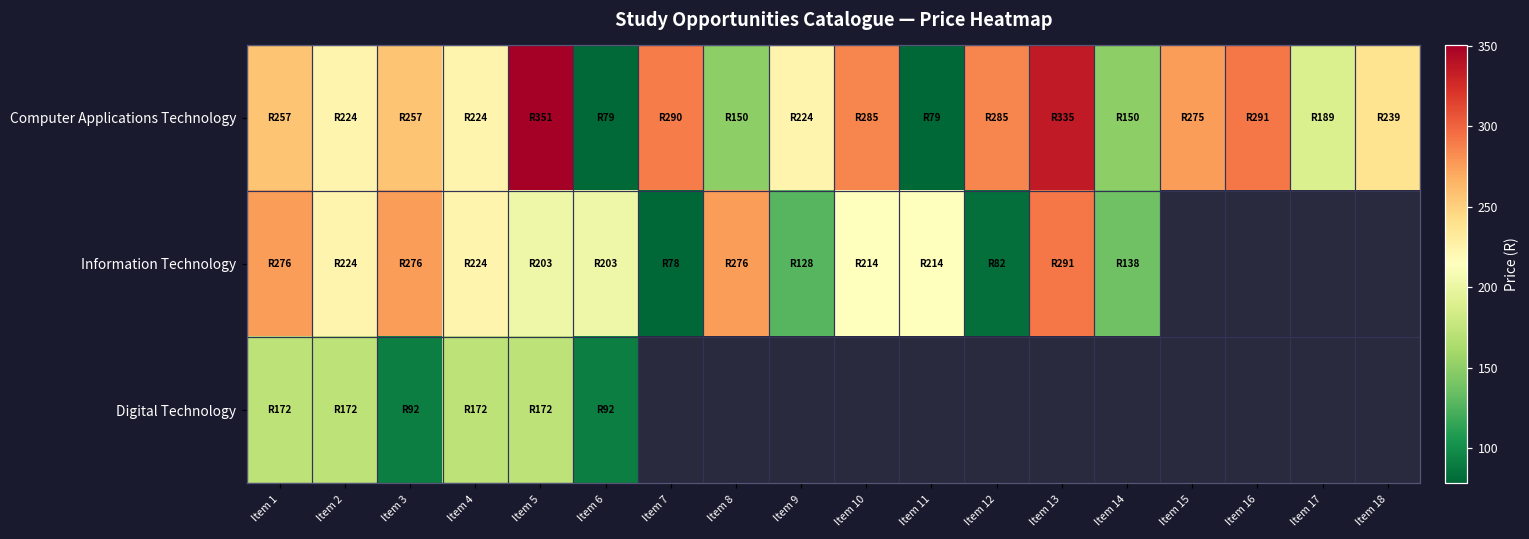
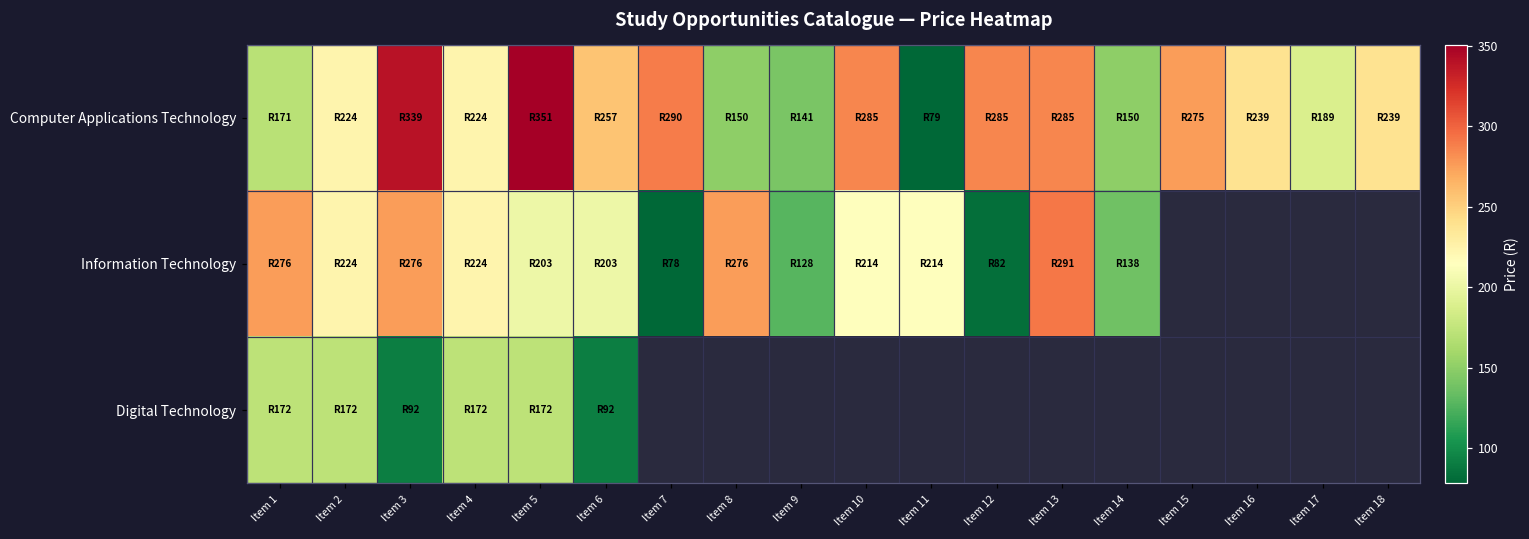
Computer Applications Technology, Item 1: 257 -> 171
Computer Applications Technology, Item 3: 257 -> 339
Computer Applications Technology, Item 6: 79 -> 257
Computer Applications Technology, Item 9: 224 -> 141
Computer Applications Technology, Item 13: 335 -> 285
Computer Applications Technology, Item 16: 291 -> 239
